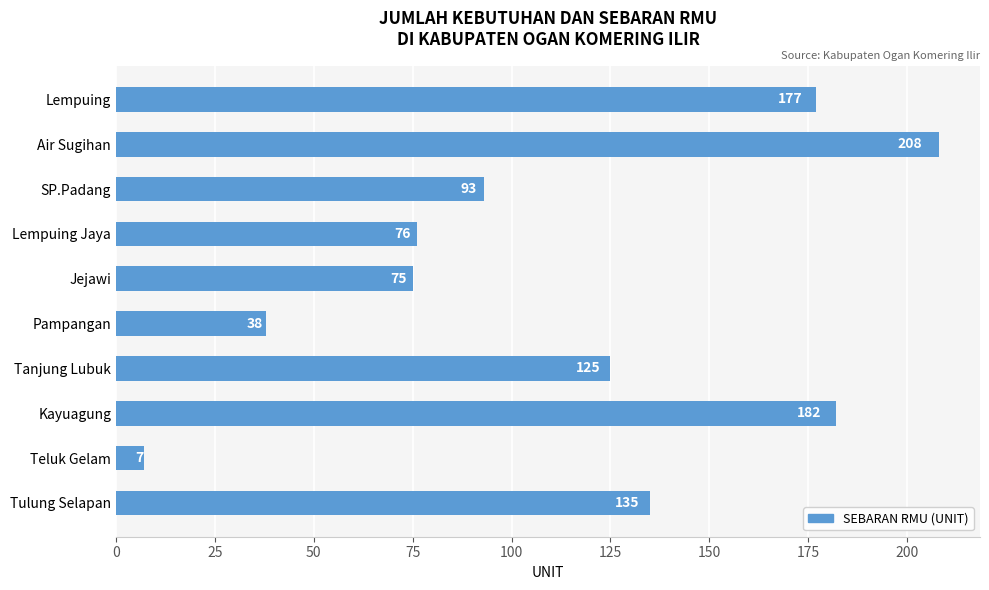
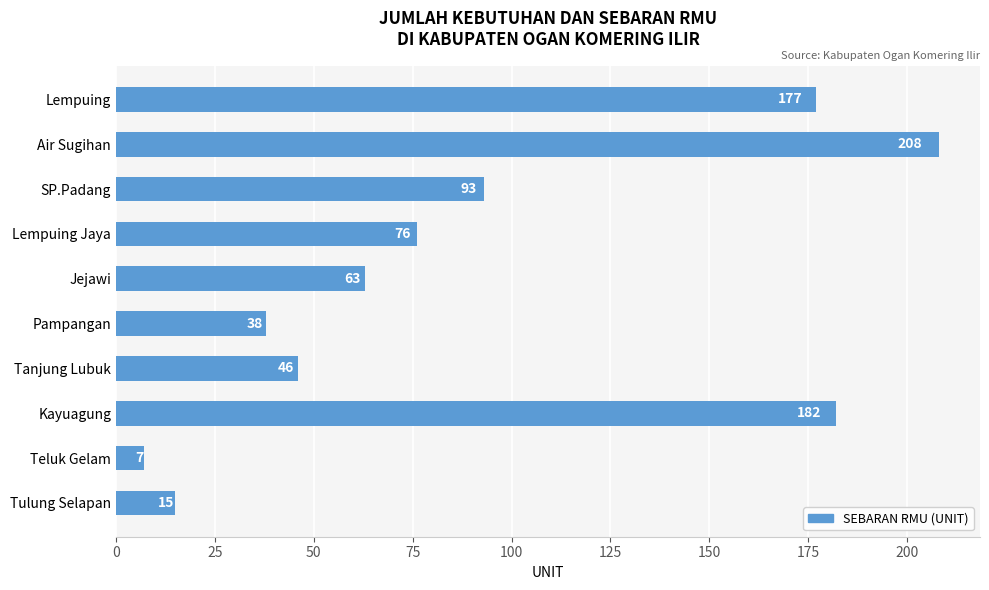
Jejawi: 75 -> 63
Tanjung Lubuk: 125 -> 46
Tulung Selapan: 135 -> 15
